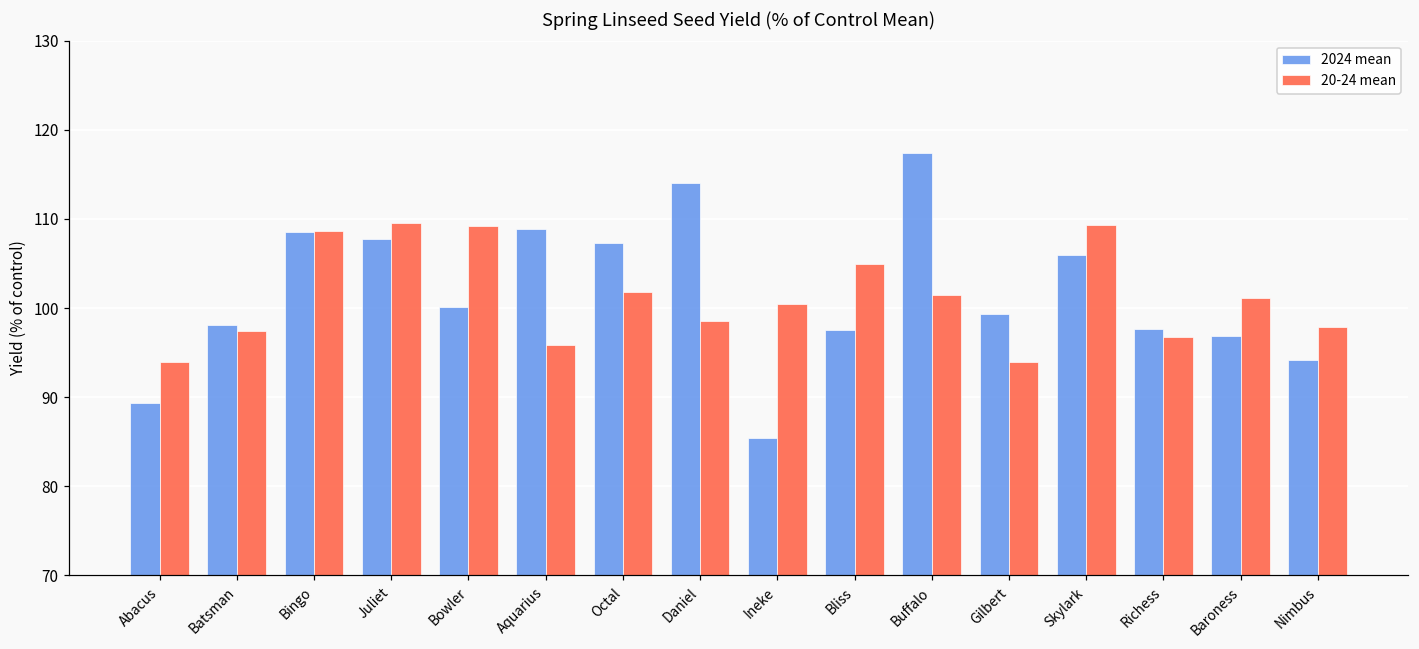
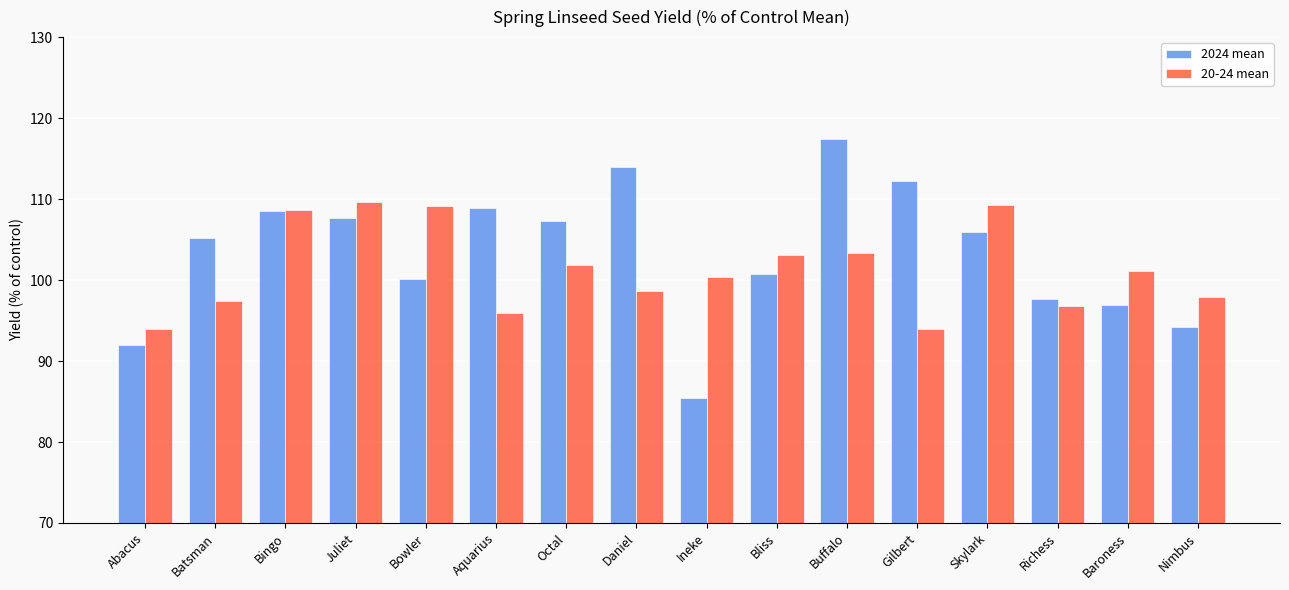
2024 mean, Abacus: 89 -> 92
2024 mean, Batsman: 98 -> 105
2024 mean, Bliss: 98 -> 101
20-24 mean, Bliss: 105 -> 103
20-24 mean, Buffalo: 102 -> 103
2024 mean, Gilbert: 99 -> 112
